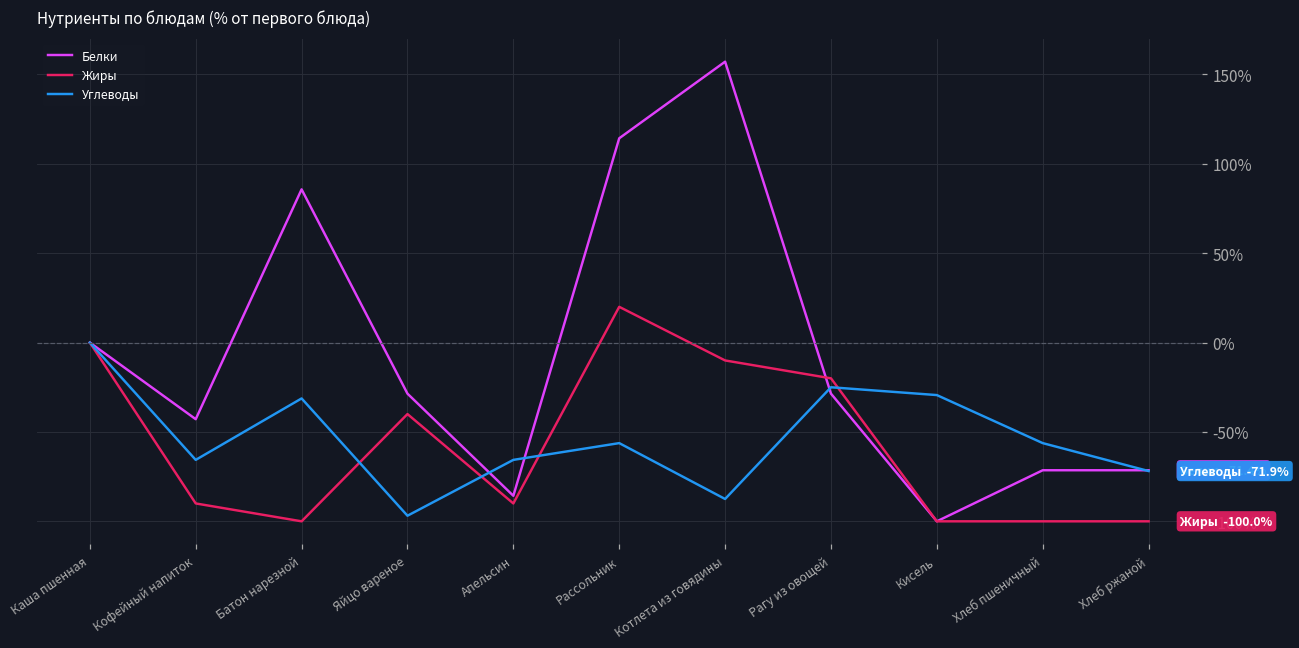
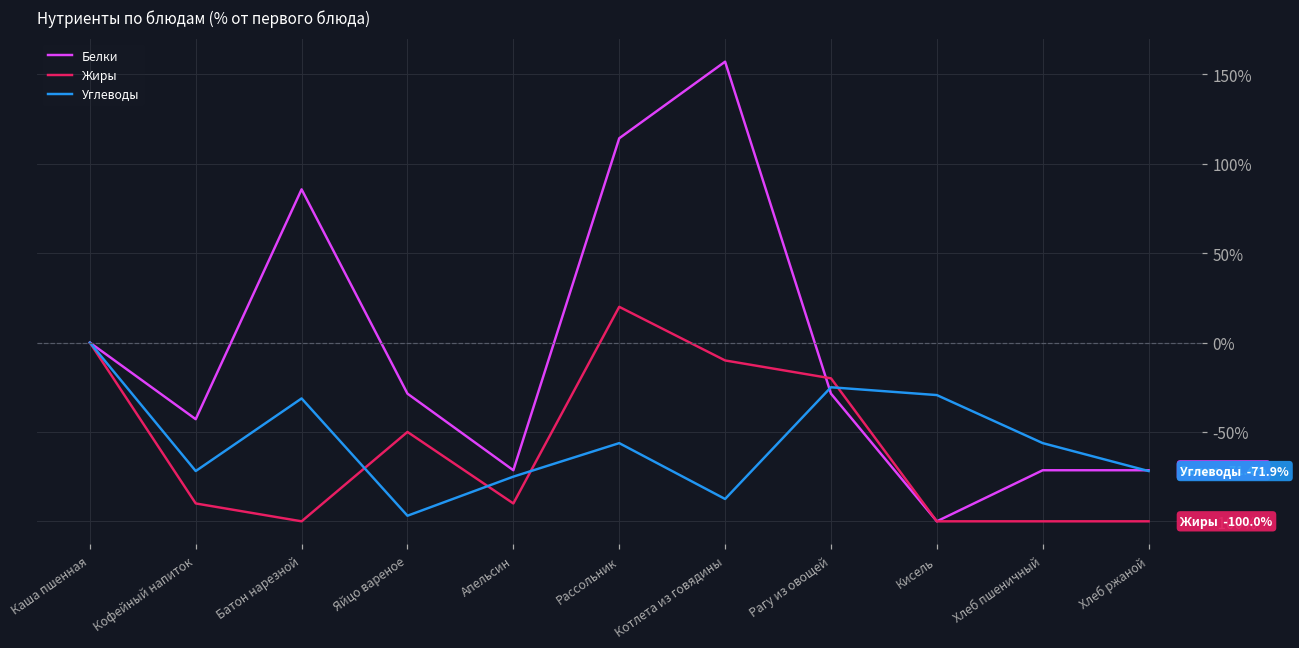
Углеводы, Кофейный напиток: -66% -> -72%
Жиры, Яйцо вареное: -40% -> -50%
Белки, Апельсин: -86% -> -71%
Углеводы, Апельсин: -66% -> -75%
